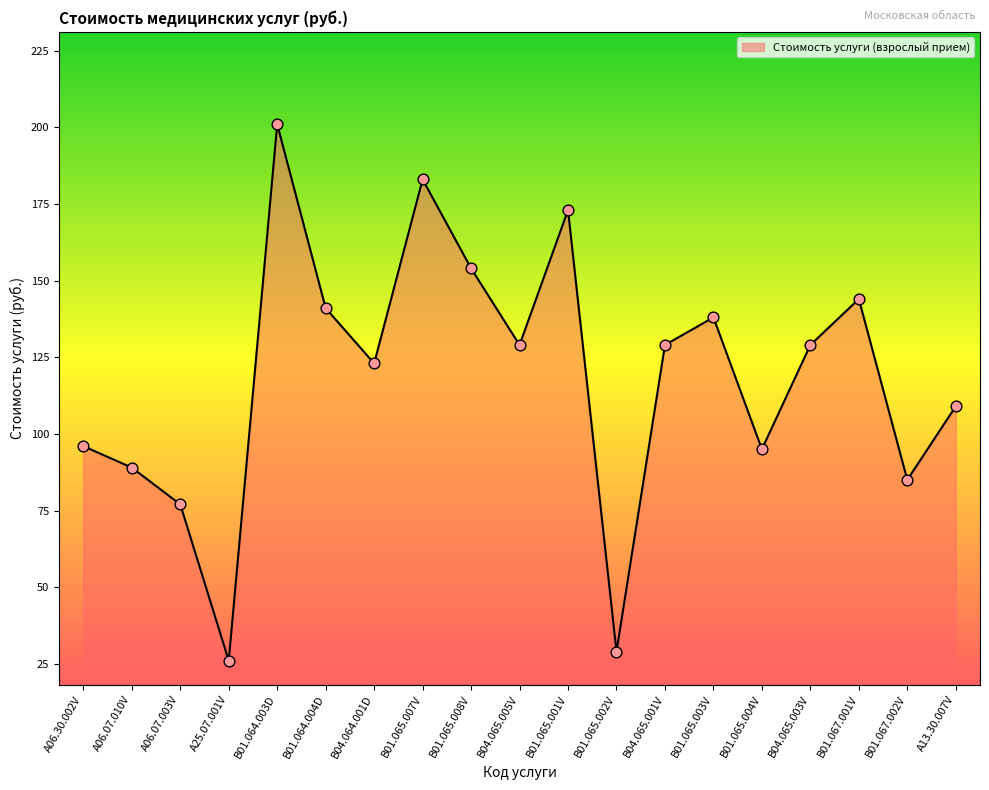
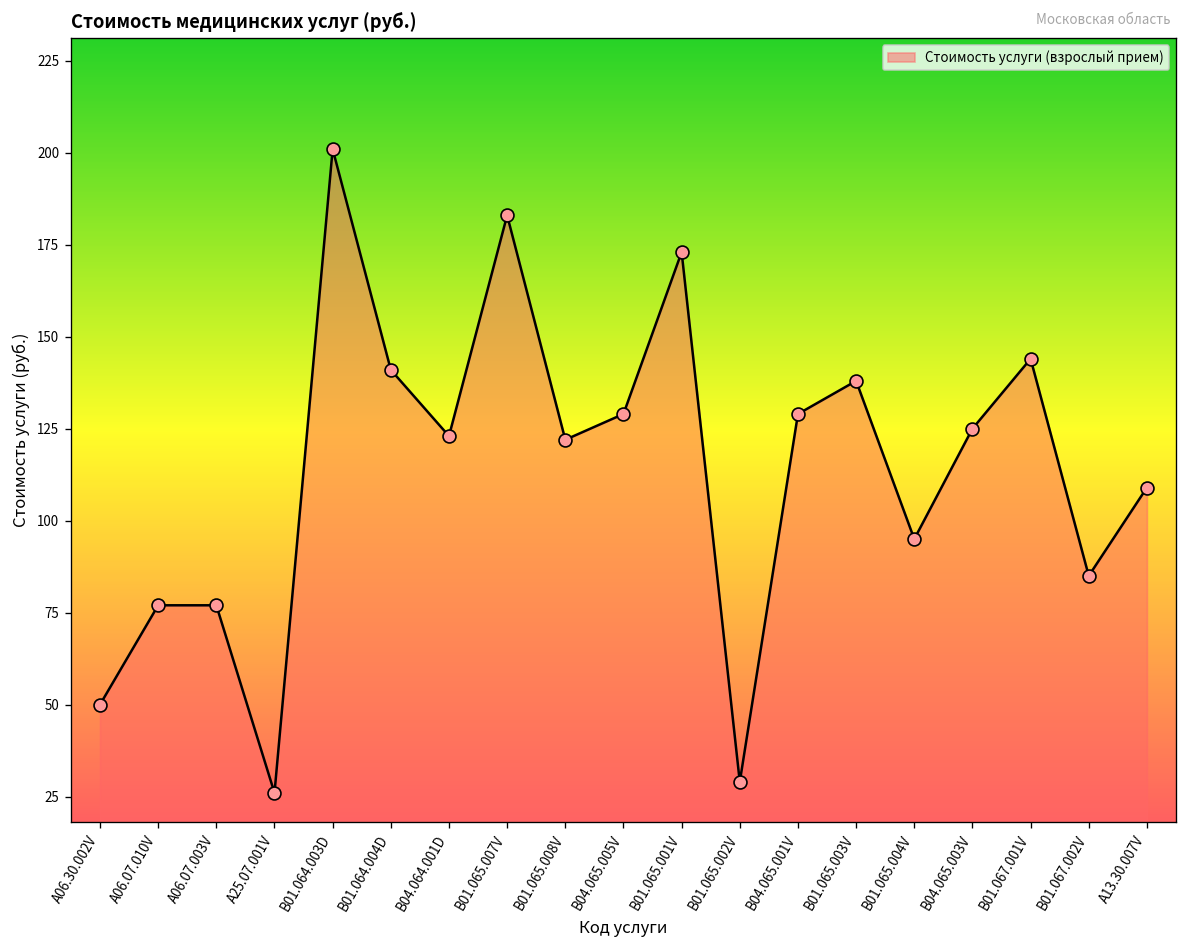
A06.30.002V: 96 -> 50
A06.07.010V: 89 -> 77
B01.065.008V: 154 -> 122
B04.065.003V: 129 -> 125
